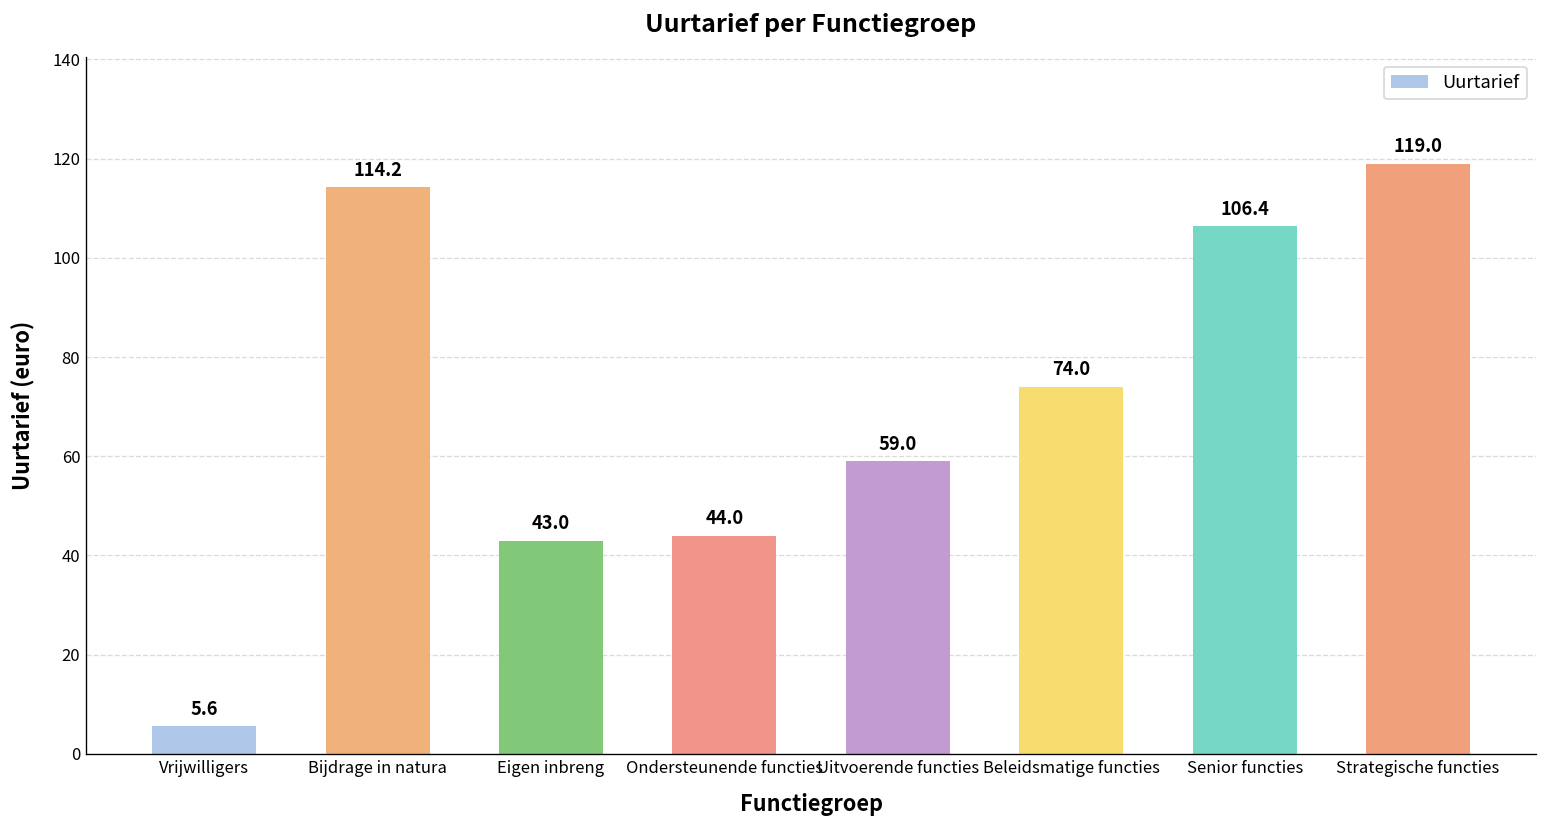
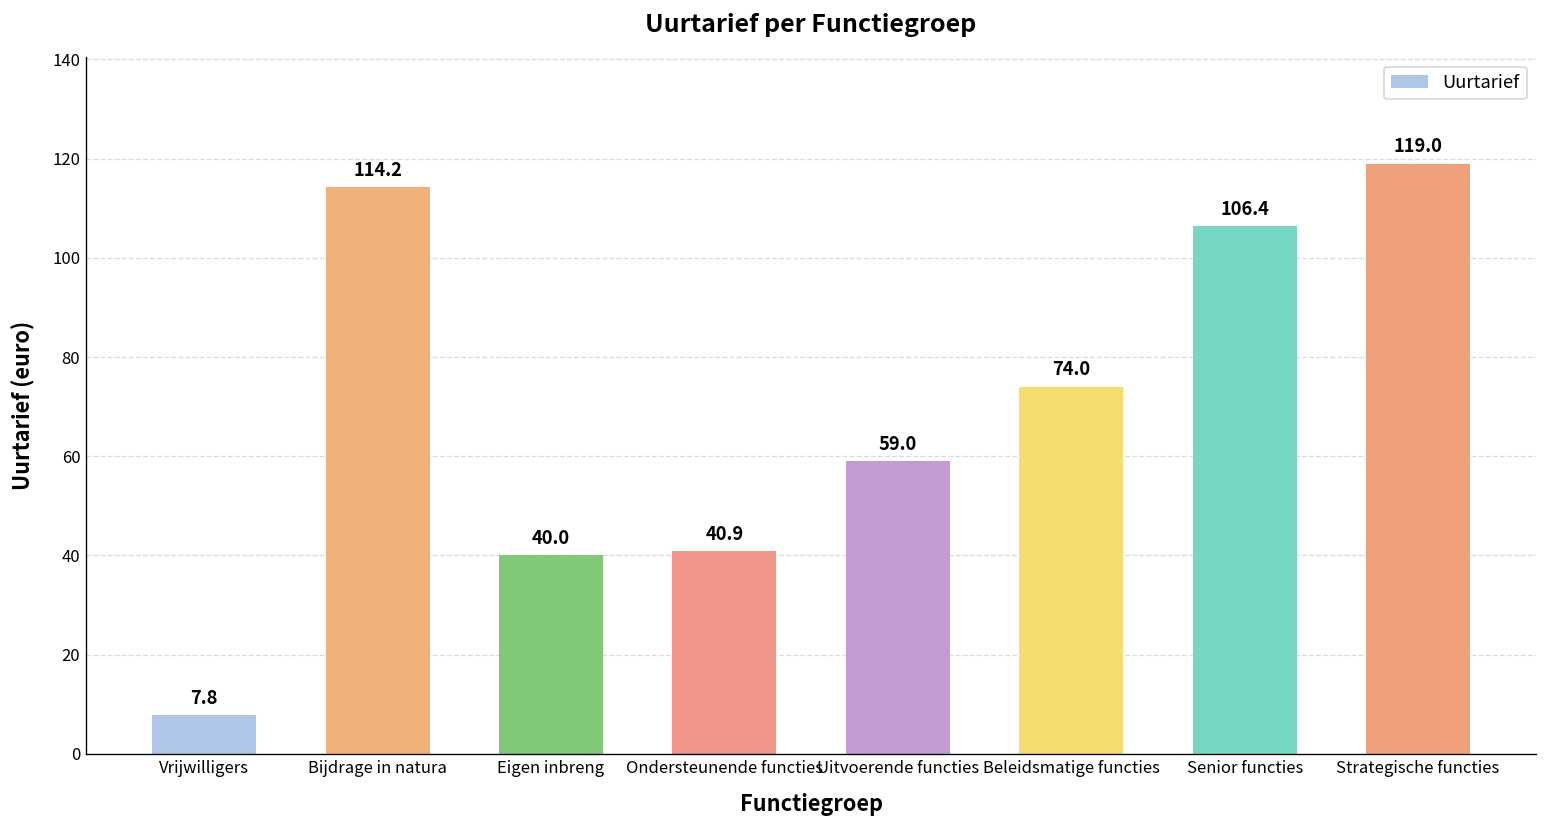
Vrijwilligers: 5.6 -> 7.8
Eigen inbreng: 43.0 -> 40.0
Ondersteunende functies: 44.0 -> 40.9
